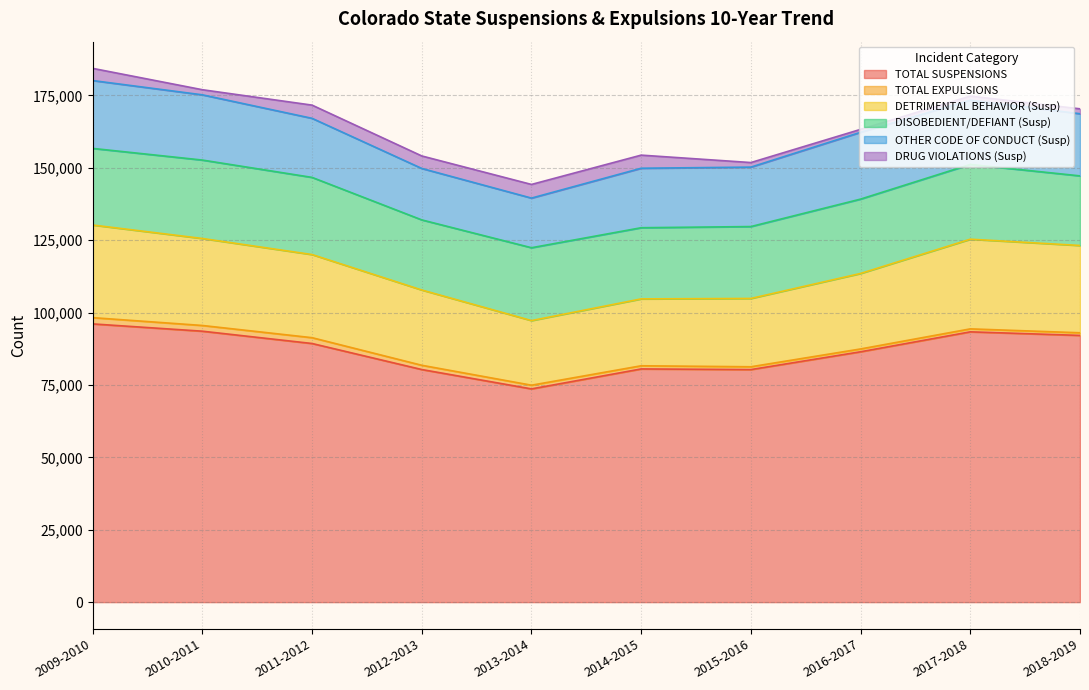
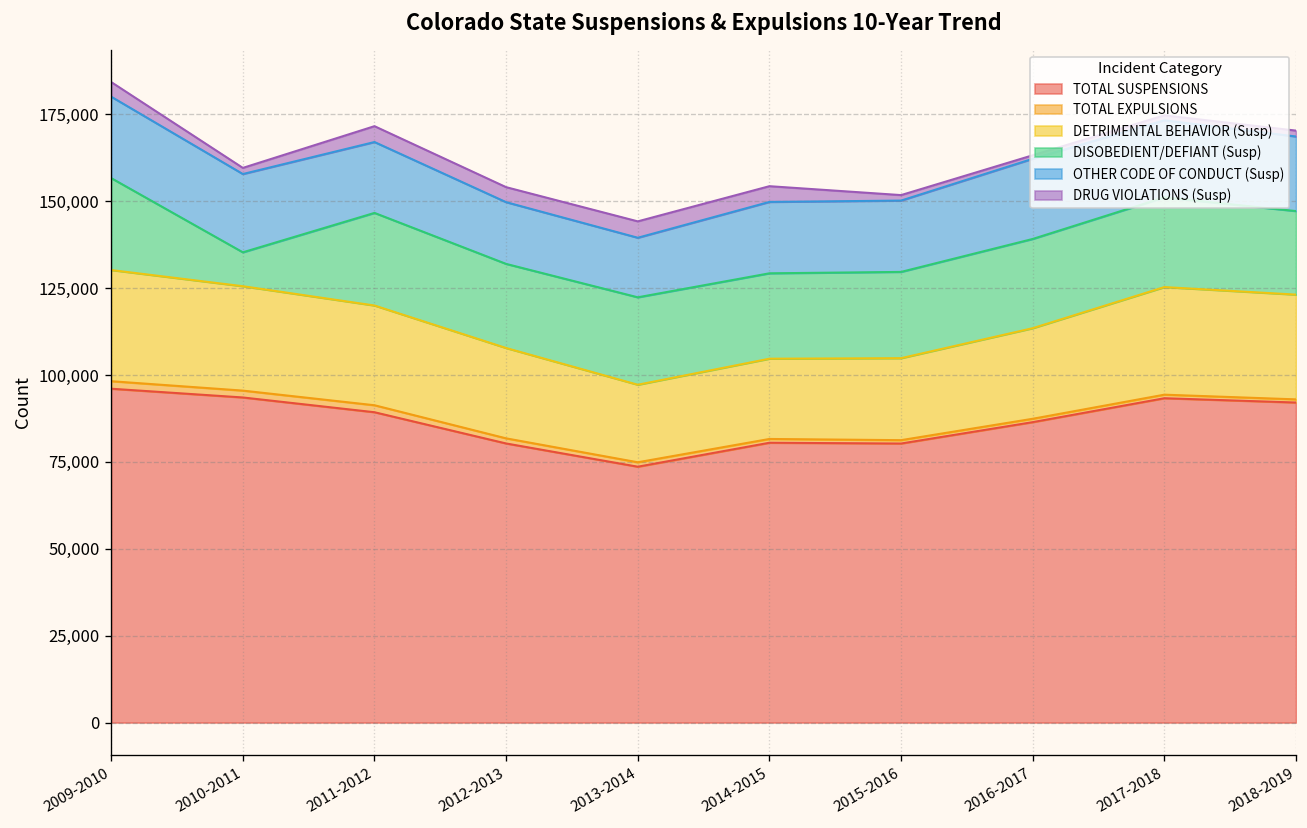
DISOBEDIENT/DEFIANT (Susp), 2010-2011: 27,000 -> 10,000
